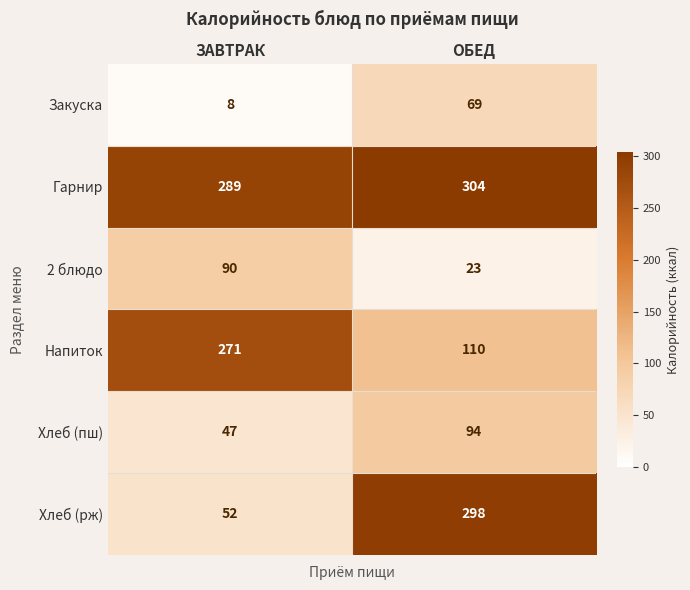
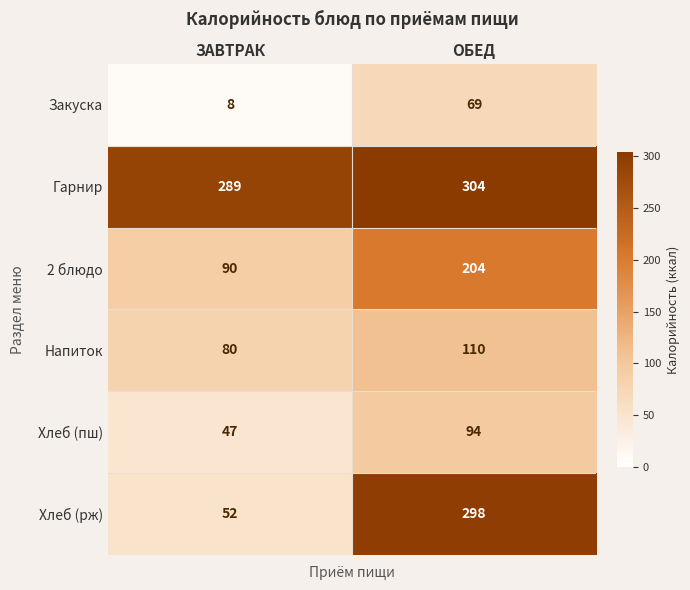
2 блюдо, ОБЕД: 23 -> 204
Напиток, ЗАВТРАК: 271 -> 80
